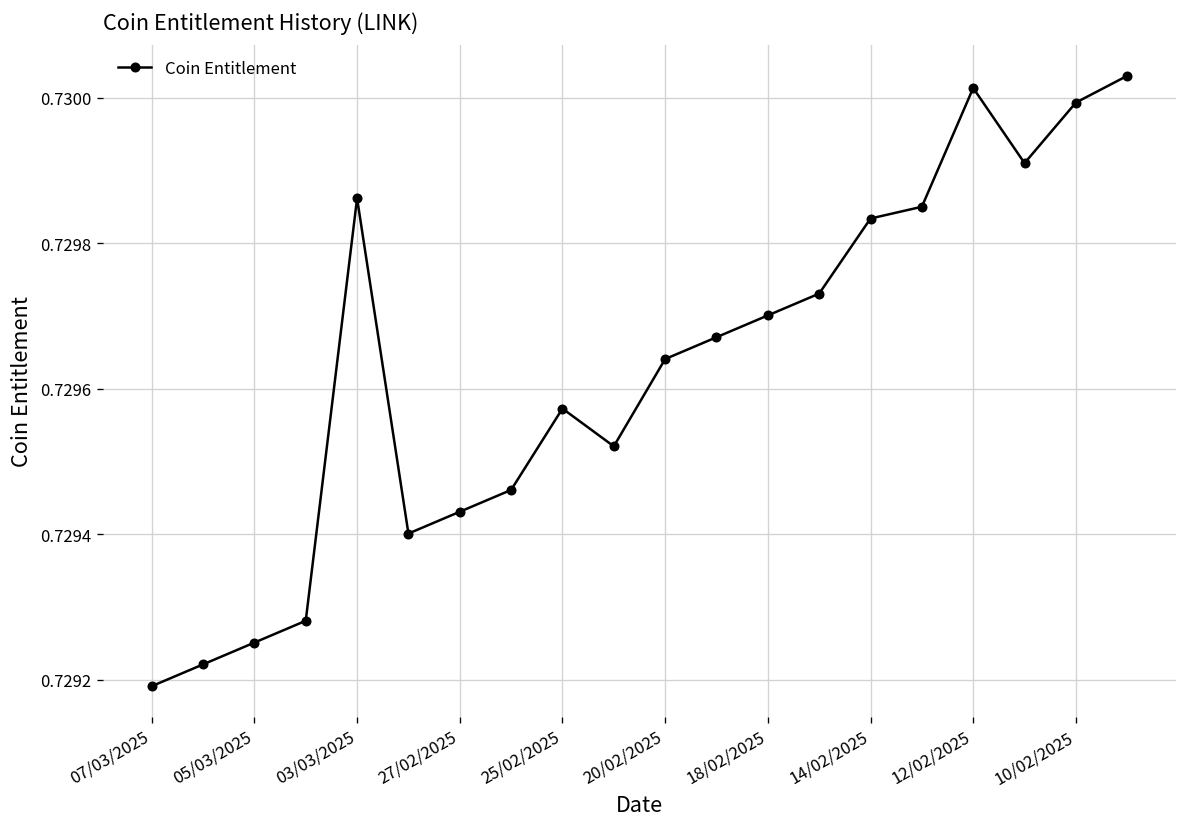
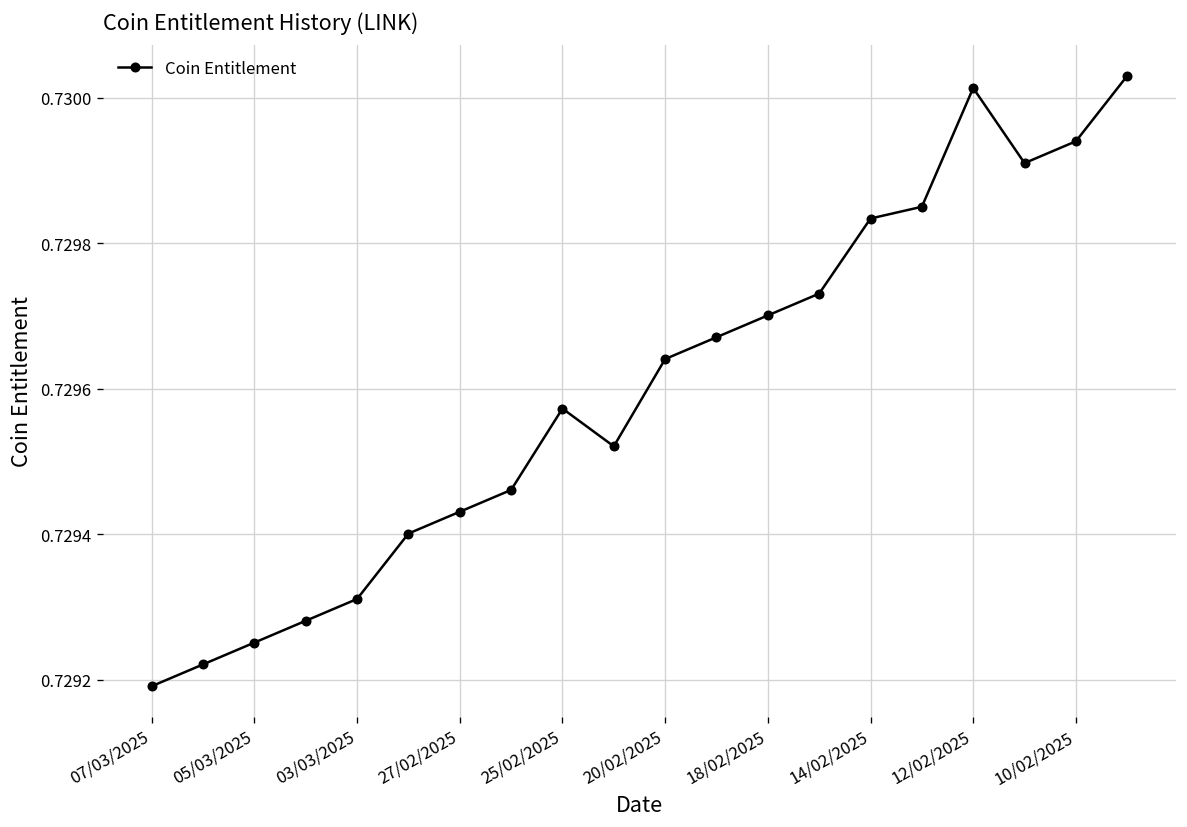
03/03/2025: 0.72986 -> 0.72931
10/02/2025: 0.72999 -> 0.72994
